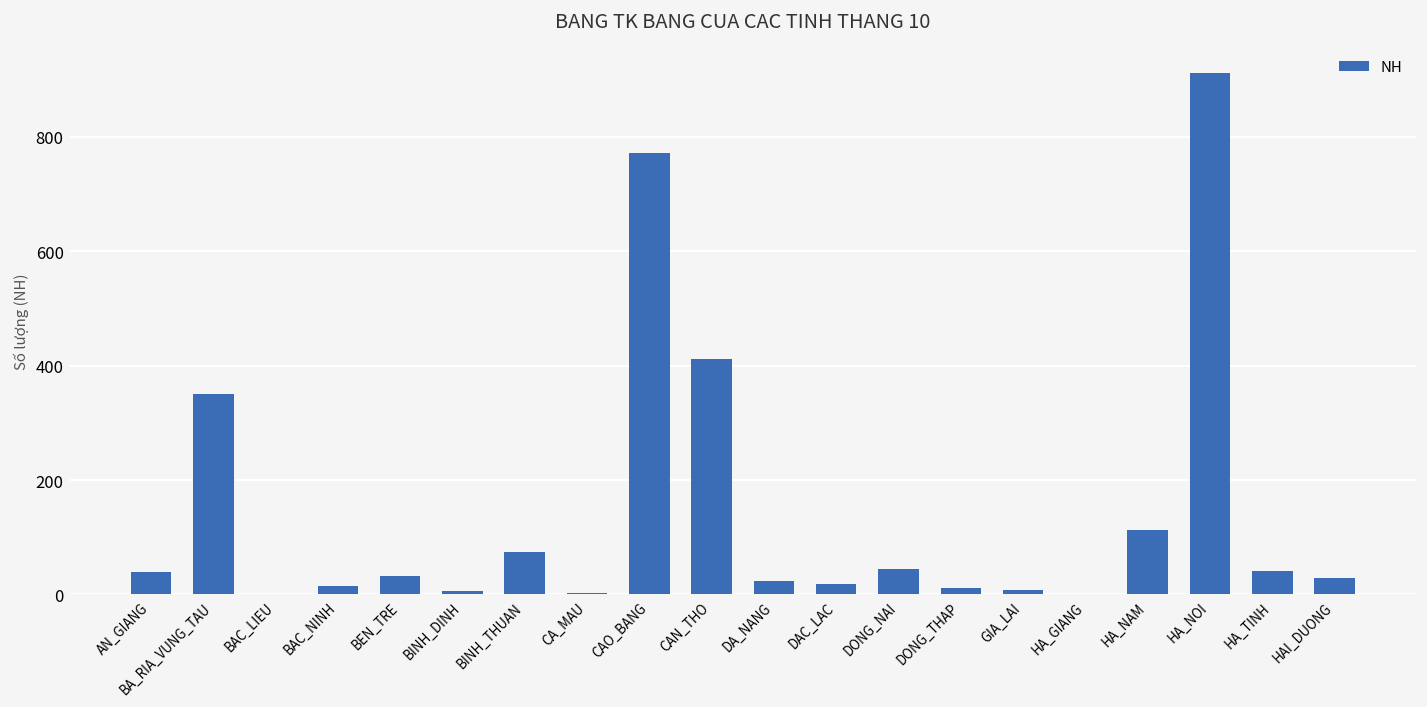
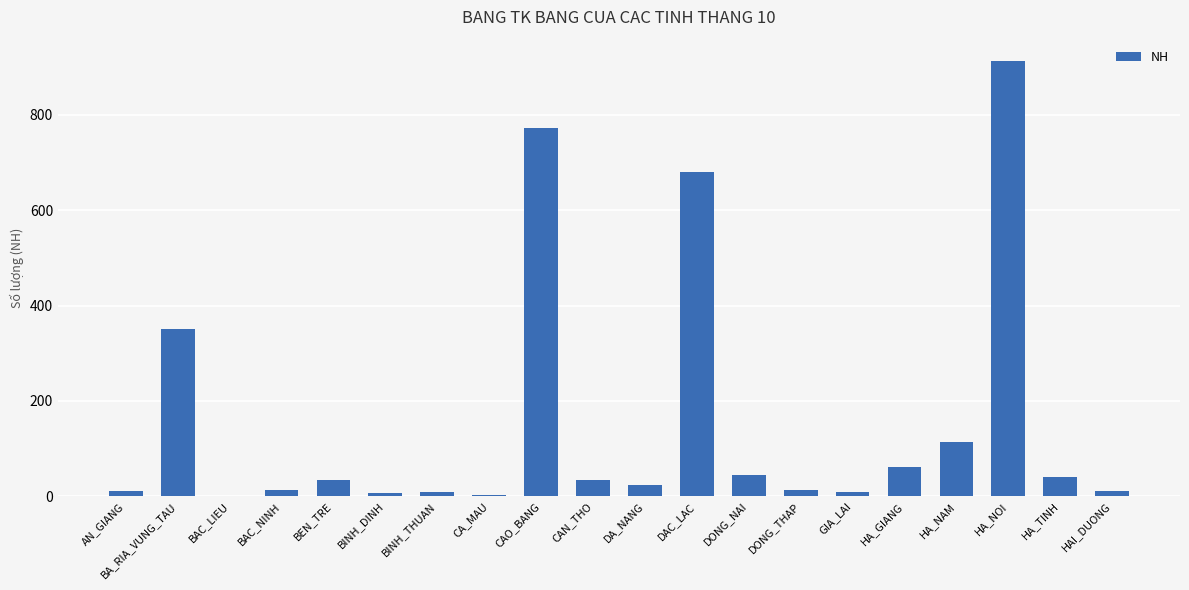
AN_GIANG: 40 -> 10
BINH_THUAN: 70 -> 10
CAN_THO: 410 -> 30
DAC_LAC: 20 -> 680
HA_GIANG: 0 -> 60
HAI_DUONG: 30 -> 10
